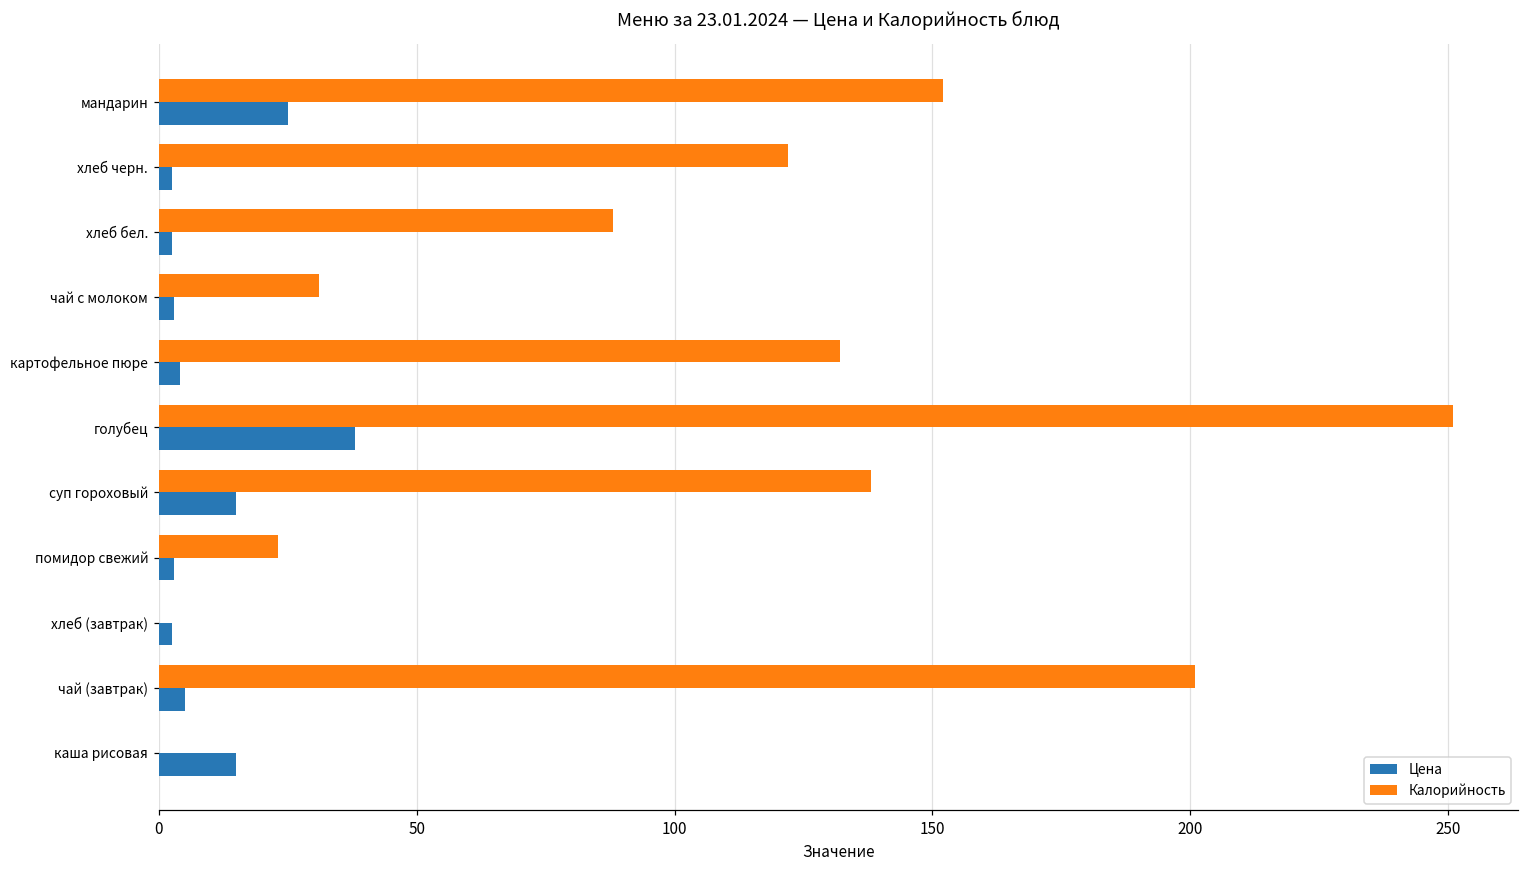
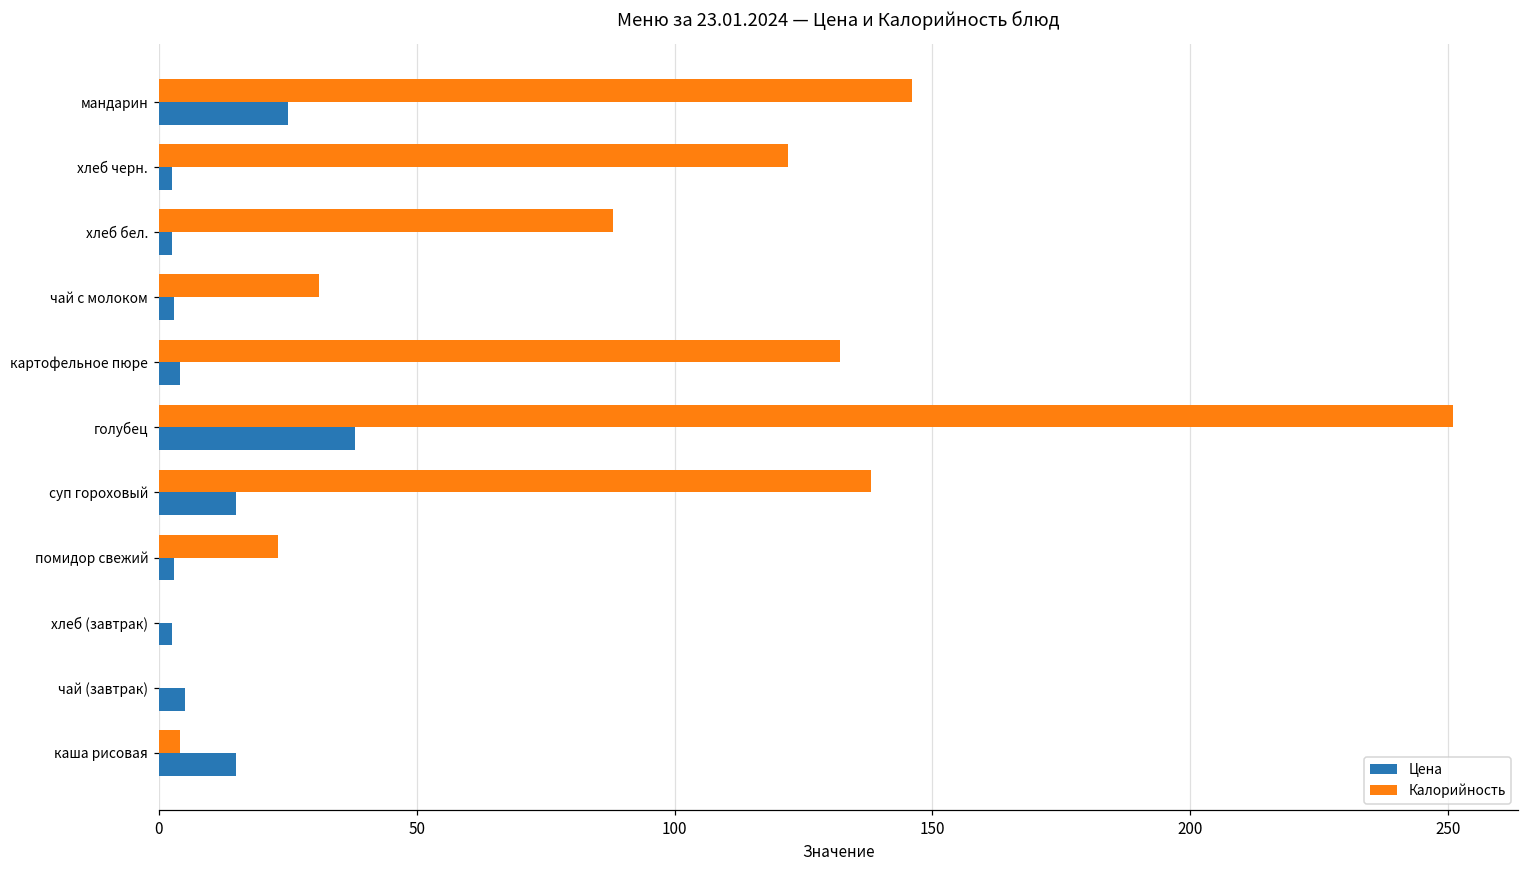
Калорийность, мандарин: 152 -> 146
Калорийность, чай (завтрак): 201 -> 0
Калорийность, каша рисовая: 0 -> 4
